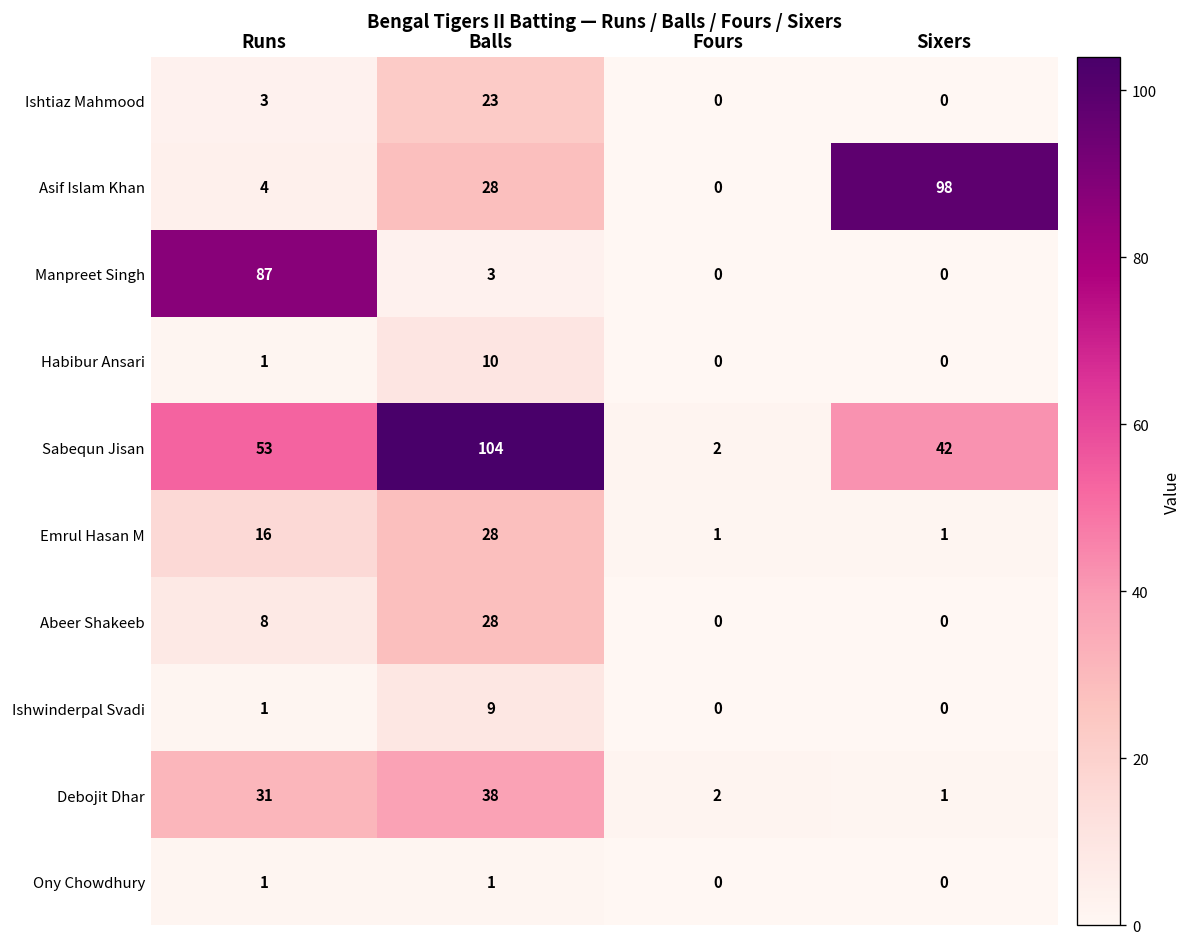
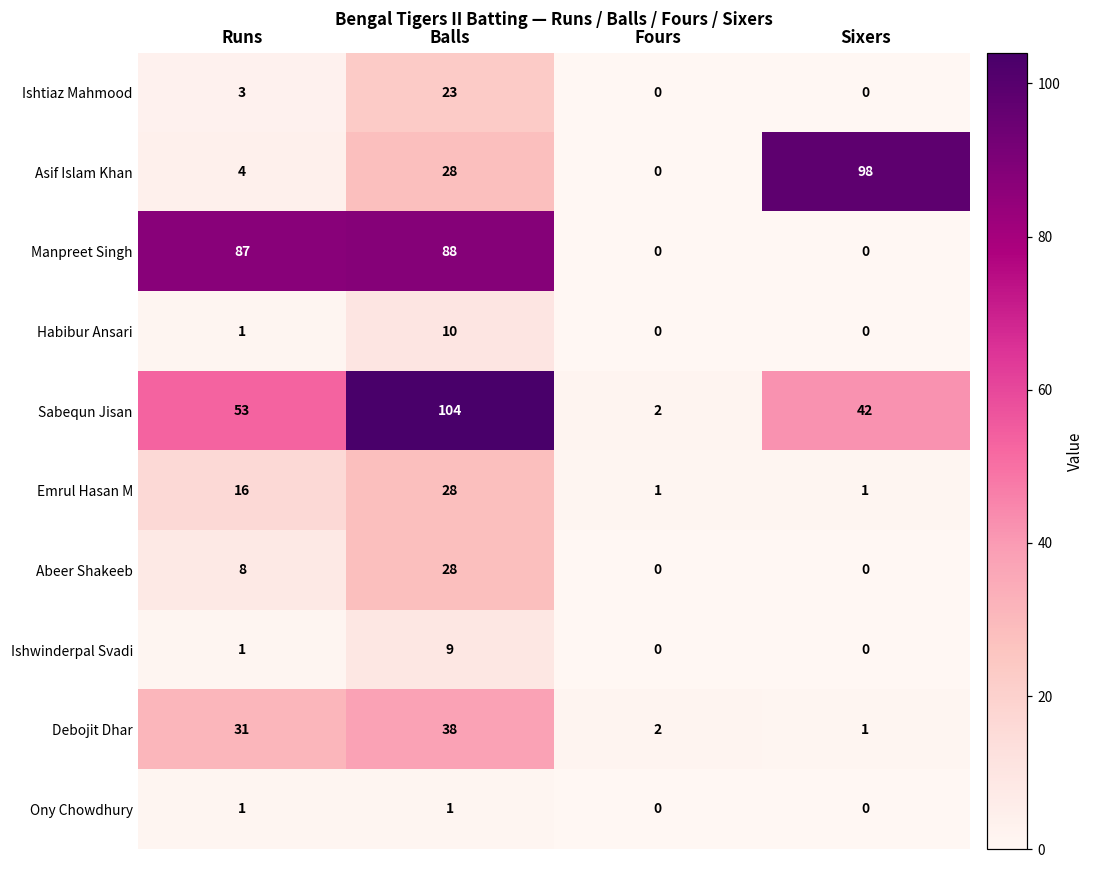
Manpreet Singh, Balls: 3 -> 88
